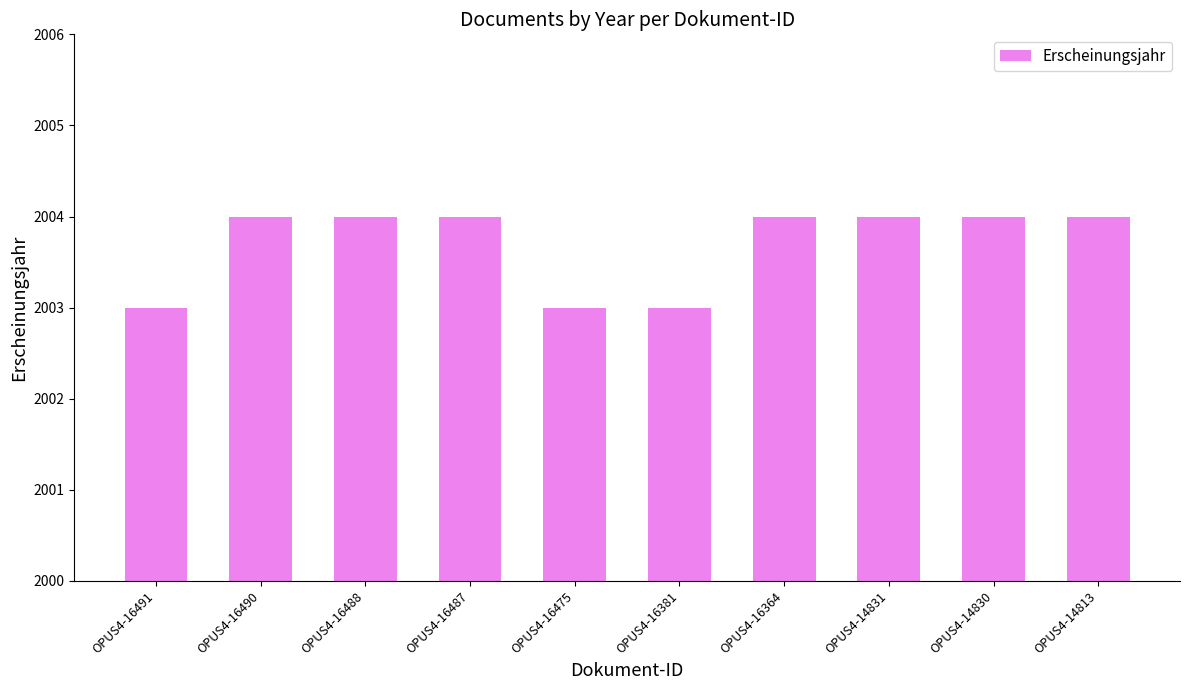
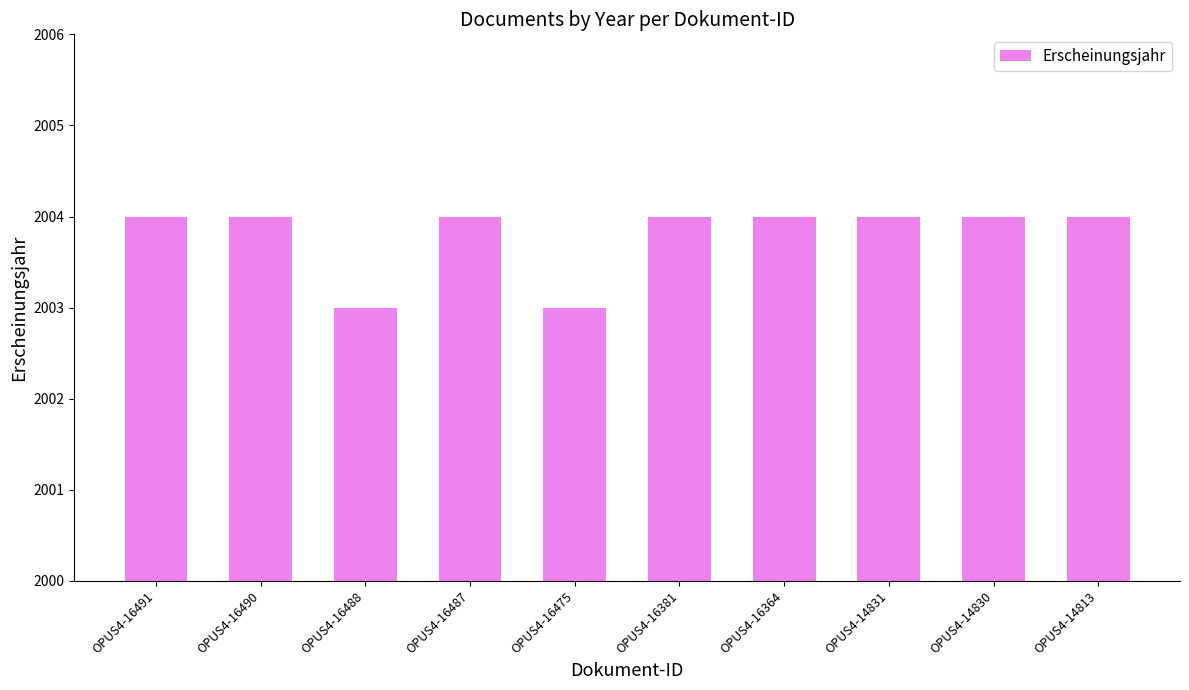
OPUS4-16491: 2003 -> 2004
OPUS4-16488: 2004 -> 2003
OPUS4-16381: 2003 -> 2004
